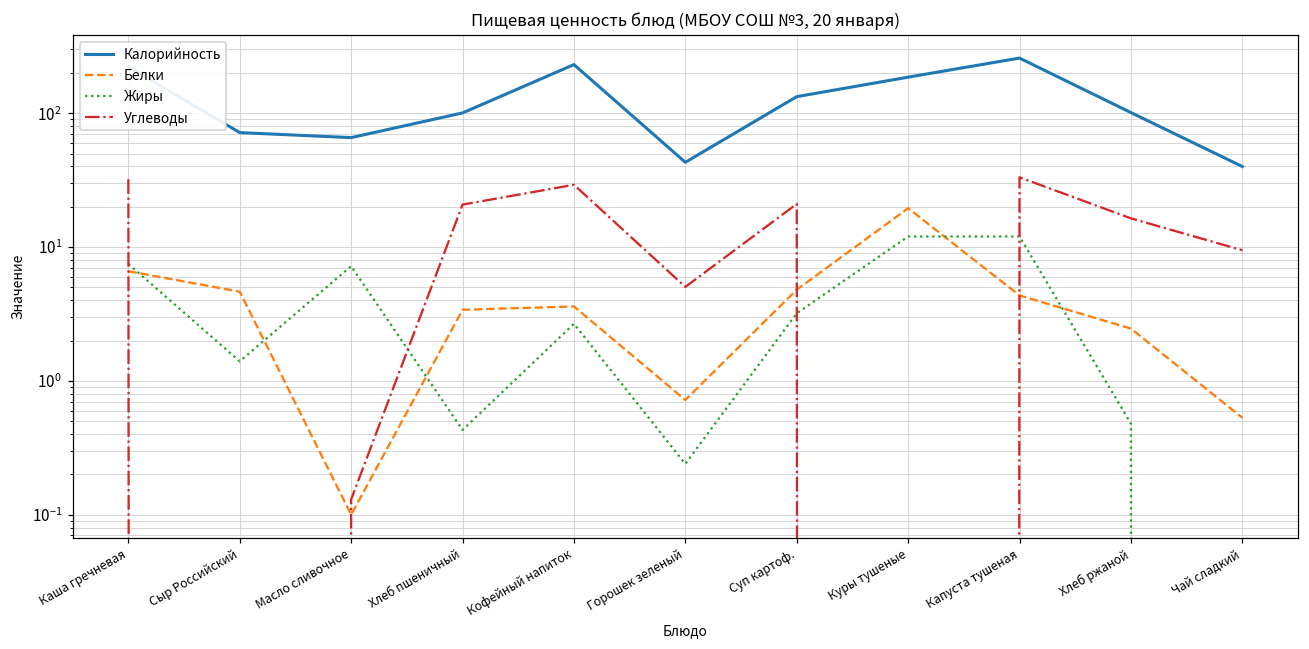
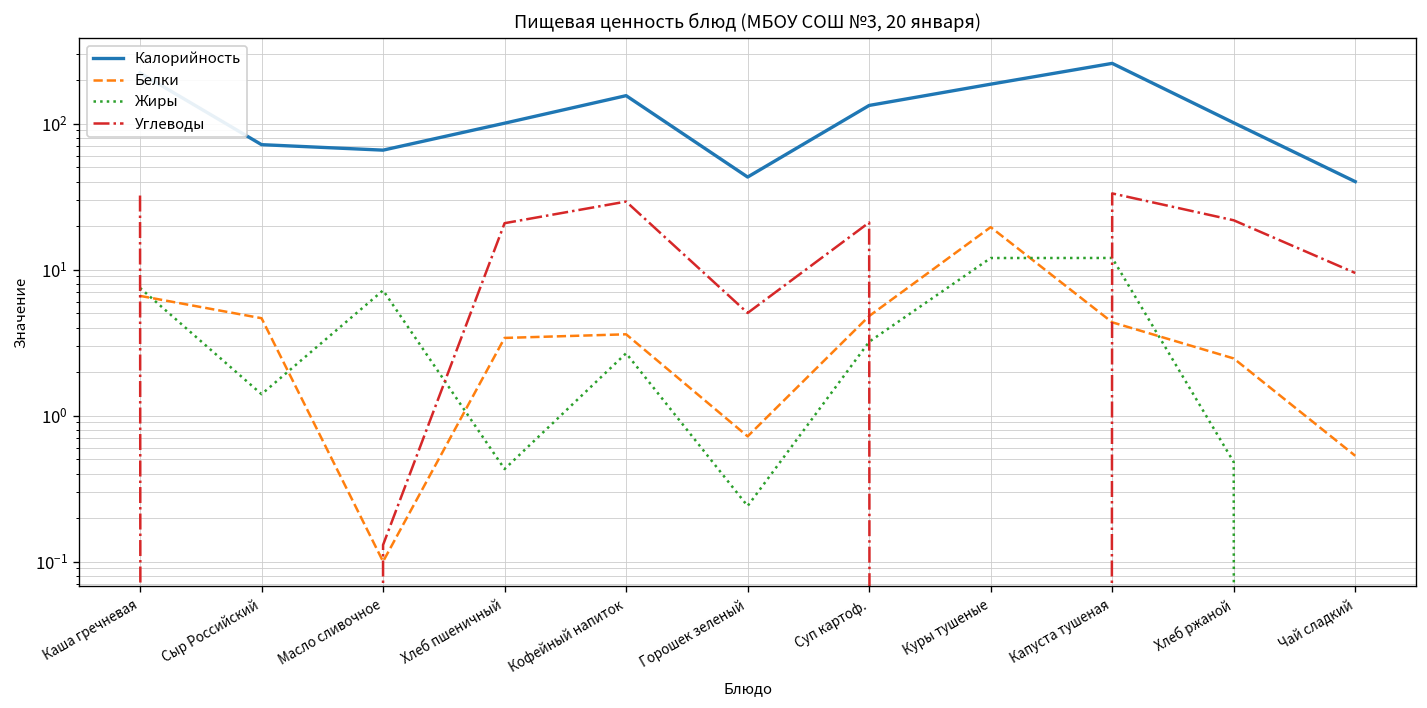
Калорийность, Кофейный напиток: 230 -> 160
Углеводы, Хлеб ржаной: 16 -> 22
